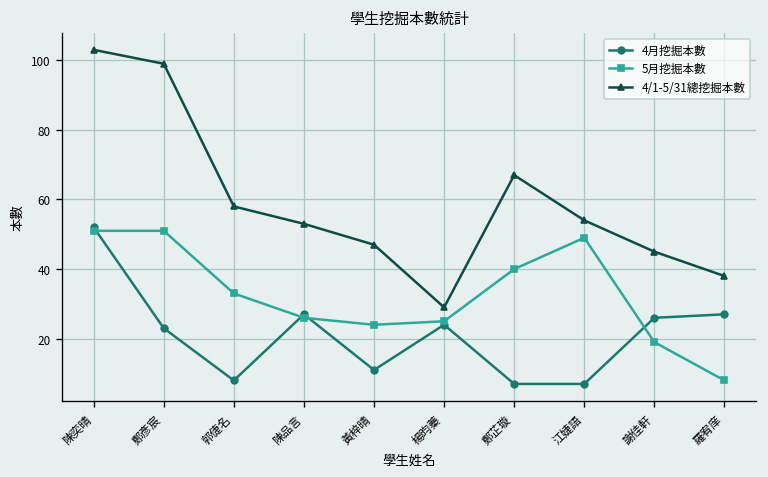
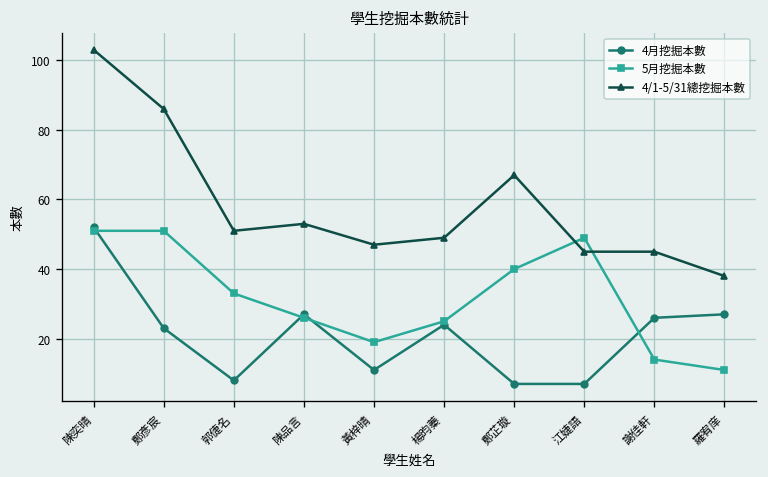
4/1-5/31總挖掘本數, 鄭彥宸: 99 -> 86
4/1-5/31總挖掘本數, 郭倢名: 58 -> 51
5月挖掘本數, 黃梓晴: 24 -> 19
4/1-5/31總挖掘本數, 楊昀蓁: 29 -> 49
4/1-5/31總挖掘本數, 江婕語: 54 -> 45
5月挖掘本數, 謝佳軒: 19 -> 14
5月挖掘本數, 羅宥庠: 8 -> 11
